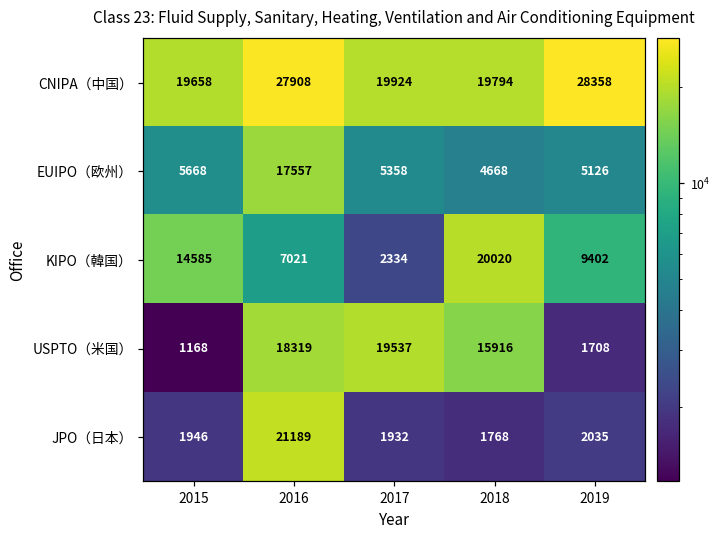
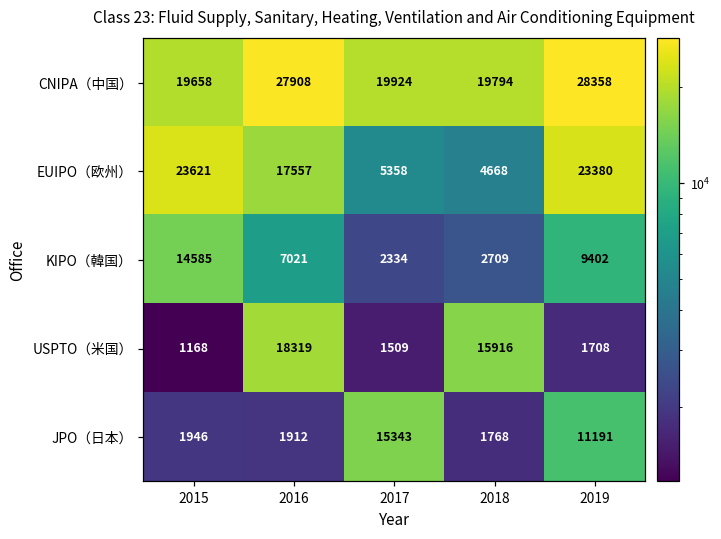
EUIPO（欧州）, 2015: 5668 -> 23621
EUIPO（欧州）, 2019: 5126 -> 23380
KIPO（韓国）, 2018: 20020 -> 2709
USPTO（米国）, 2017: 19537 -> 1509
JPO（日本）, 2016: 21189 -> 1912
JPO（日本）, 2017: 1932 -> 15343
JPO（日本）, 2019: 2035 -> 11191
